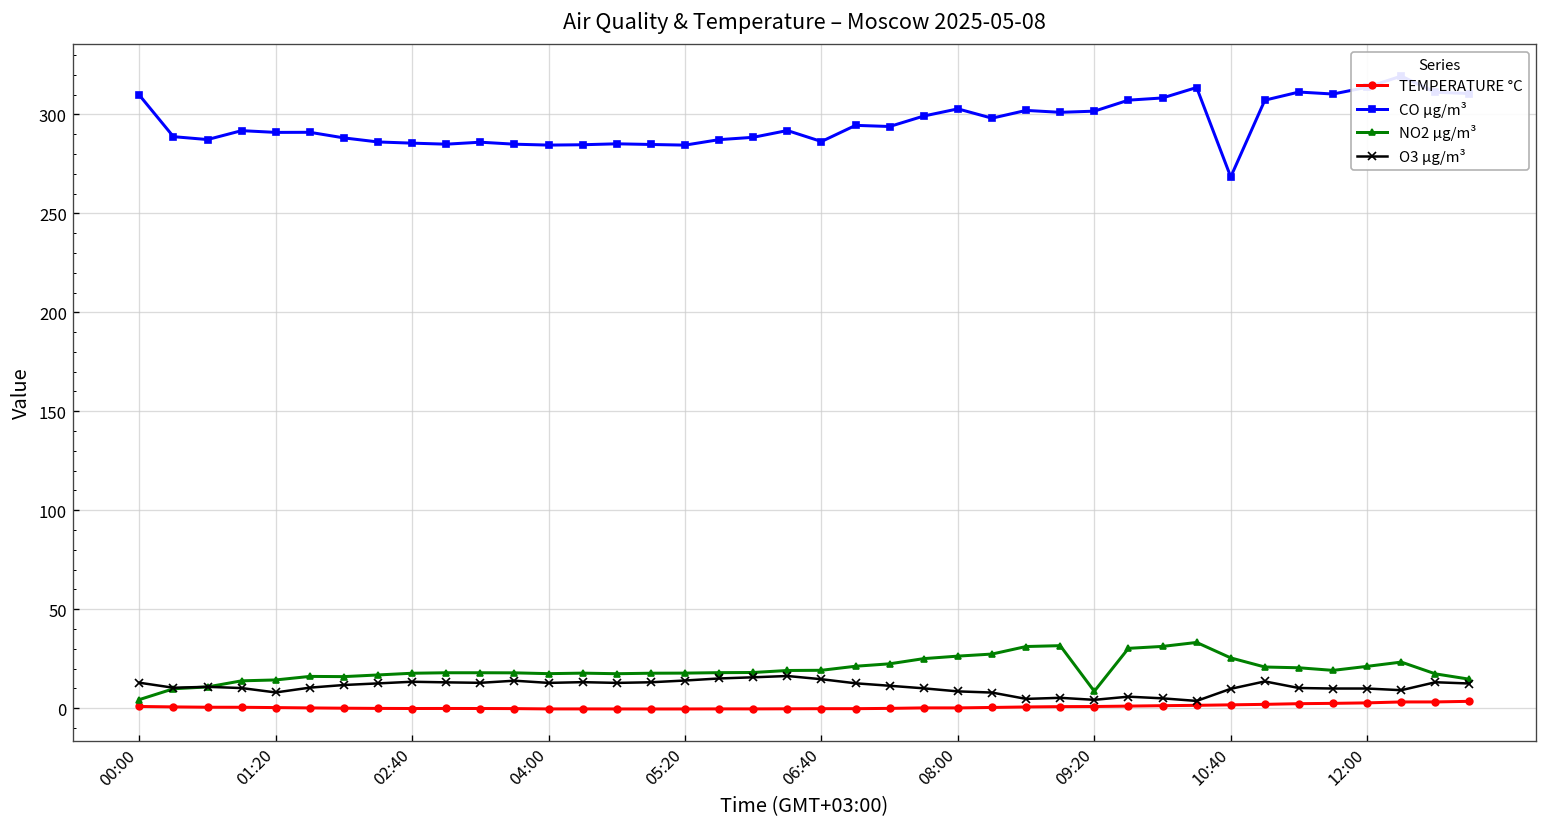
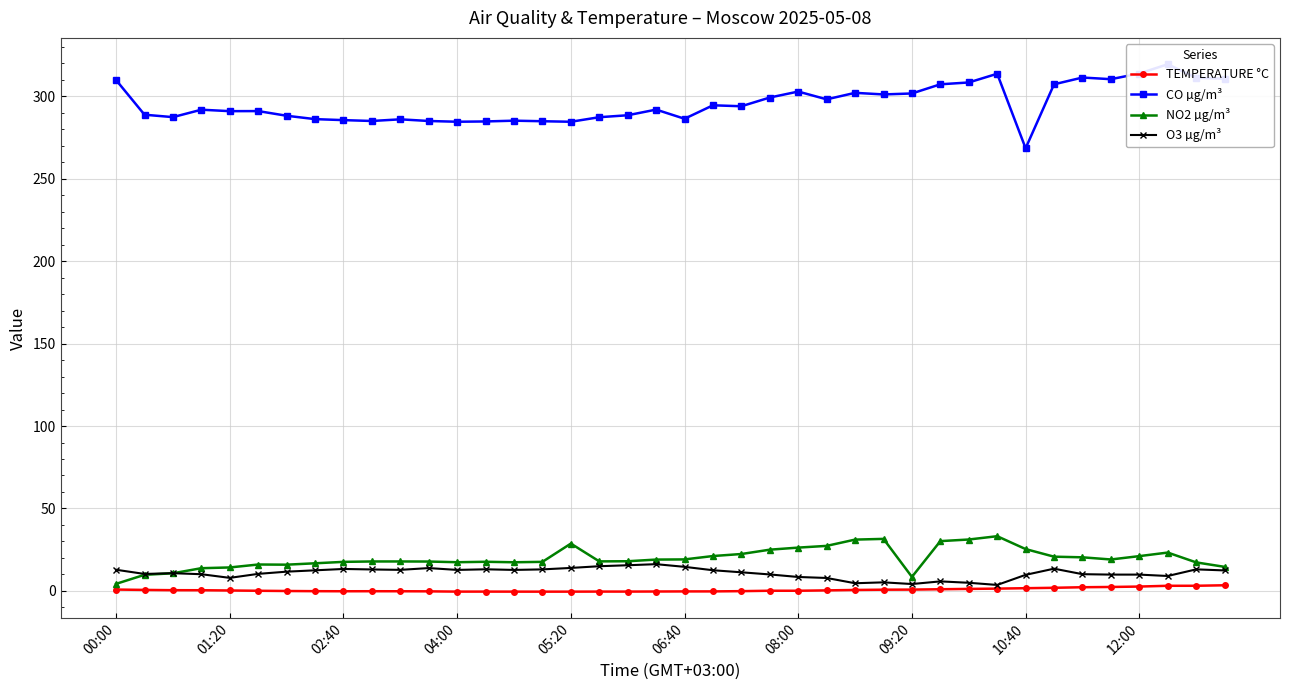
NO2 µg/m³, 05:20: 18 -> 29
